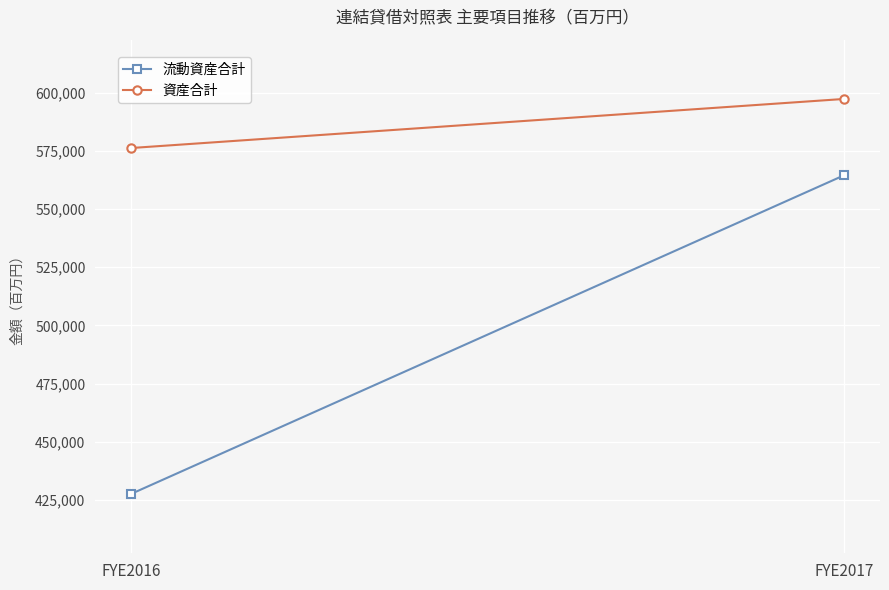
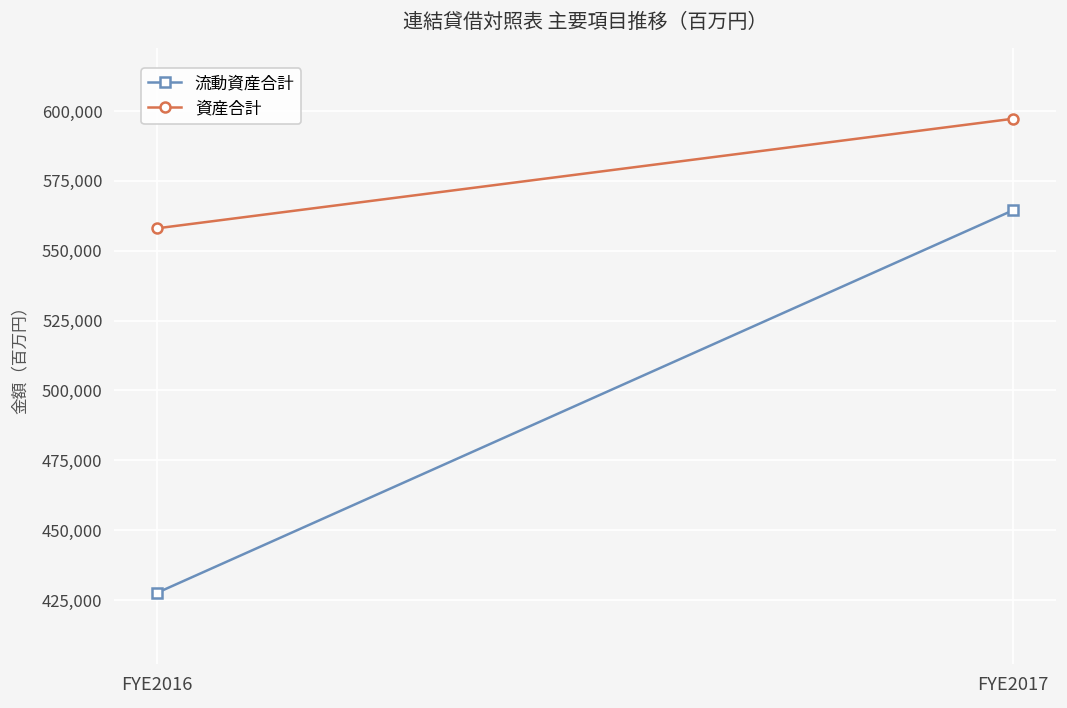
資産合計, FYE2016: 576,000 -> 558,000
